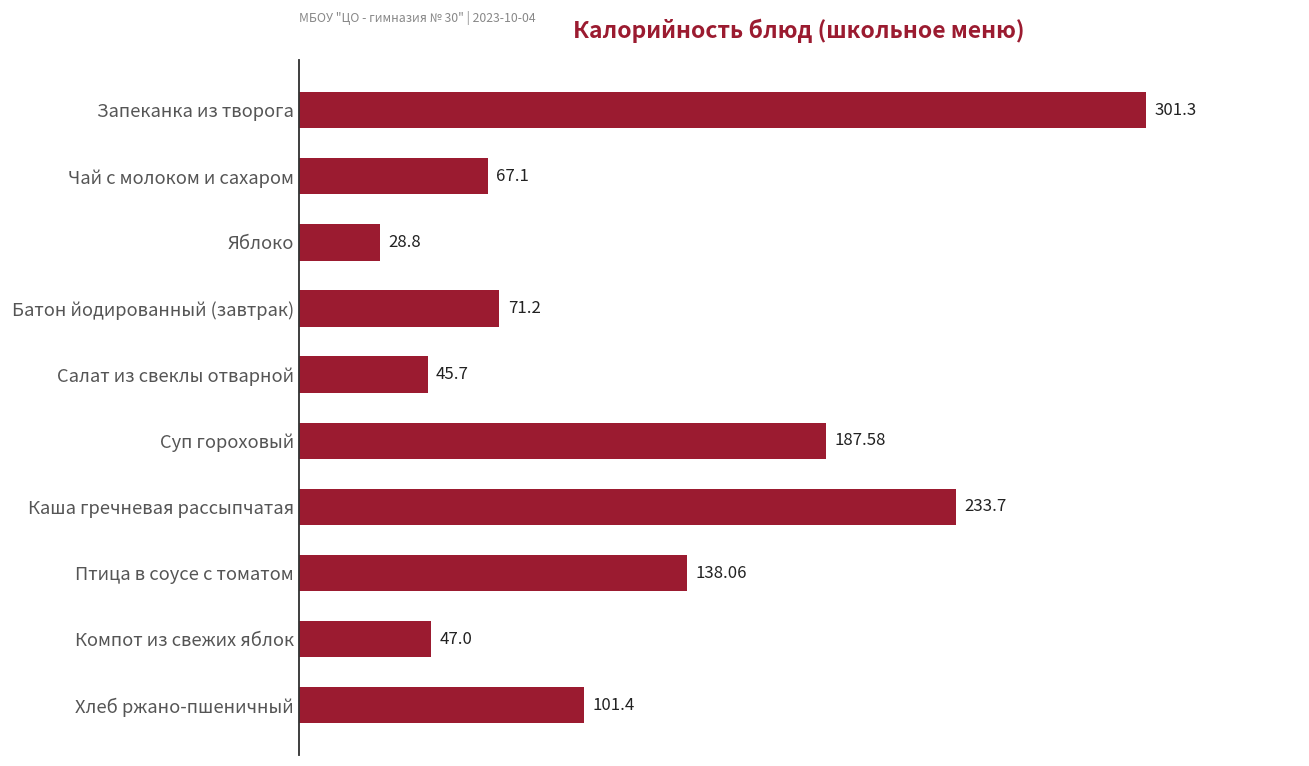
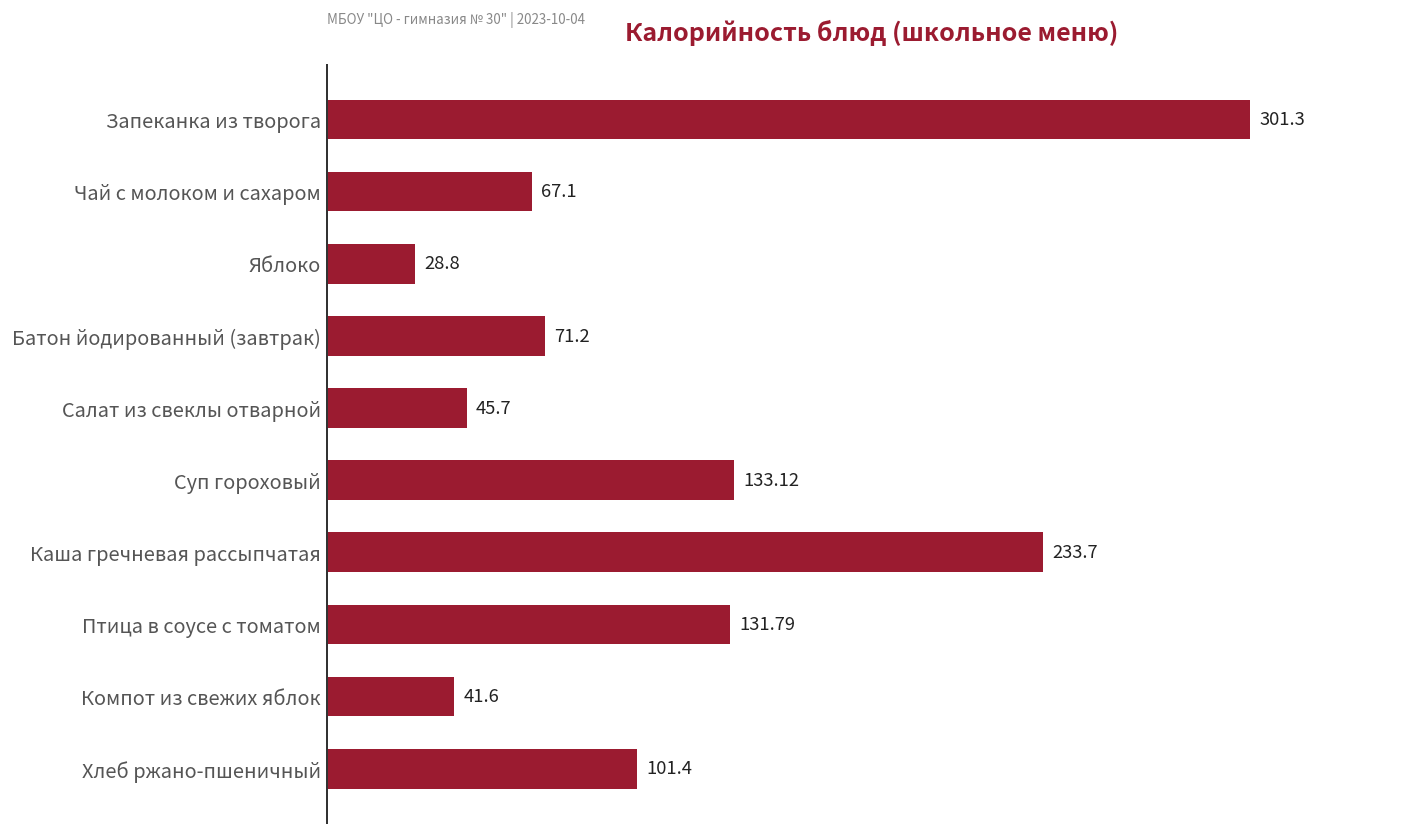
Суп гороховый: 187.58 -> 133.12
Птица в соусе с томатом: 138.06 -> 131.79
Компот из свежих яблок: 47.0 -> 41.6
